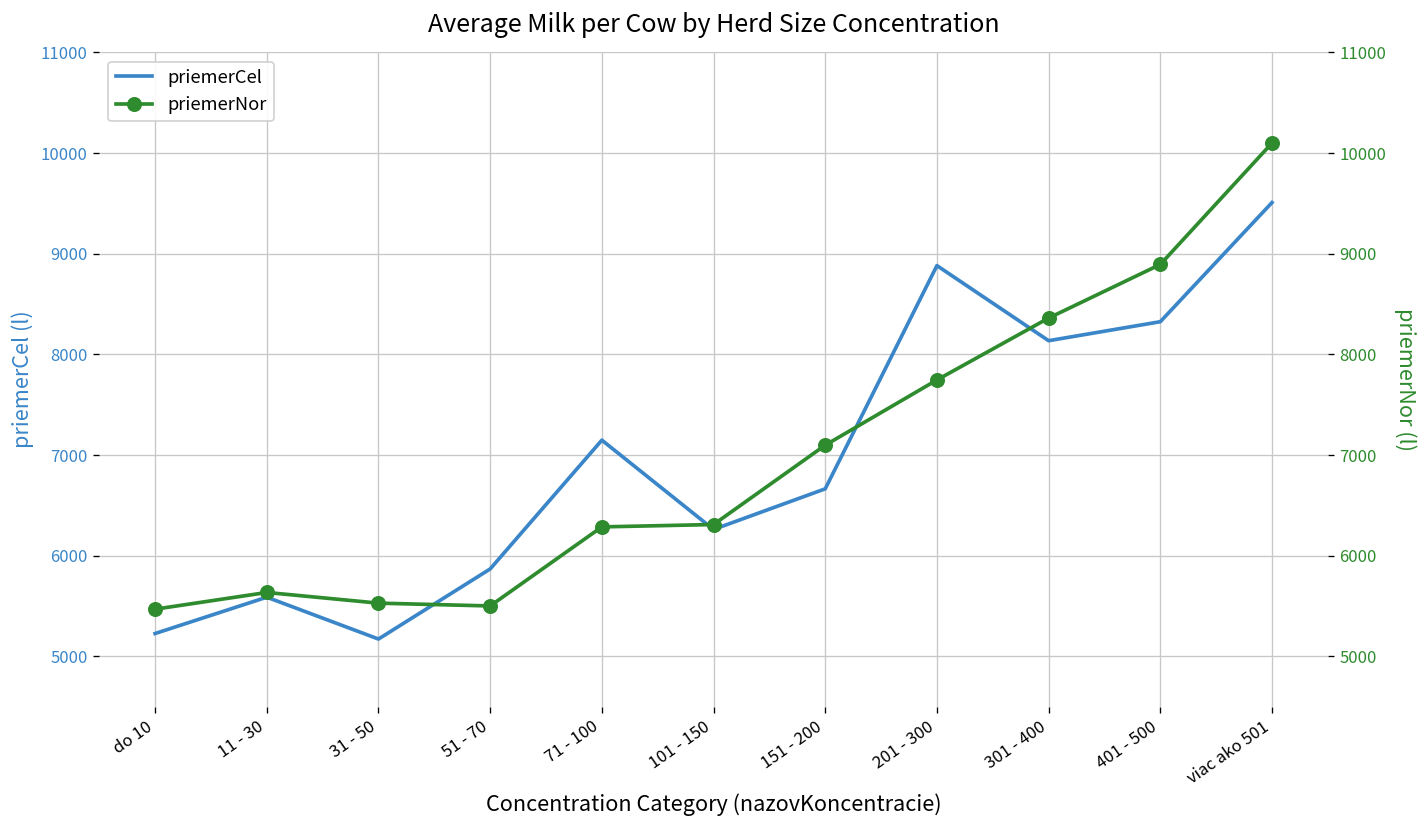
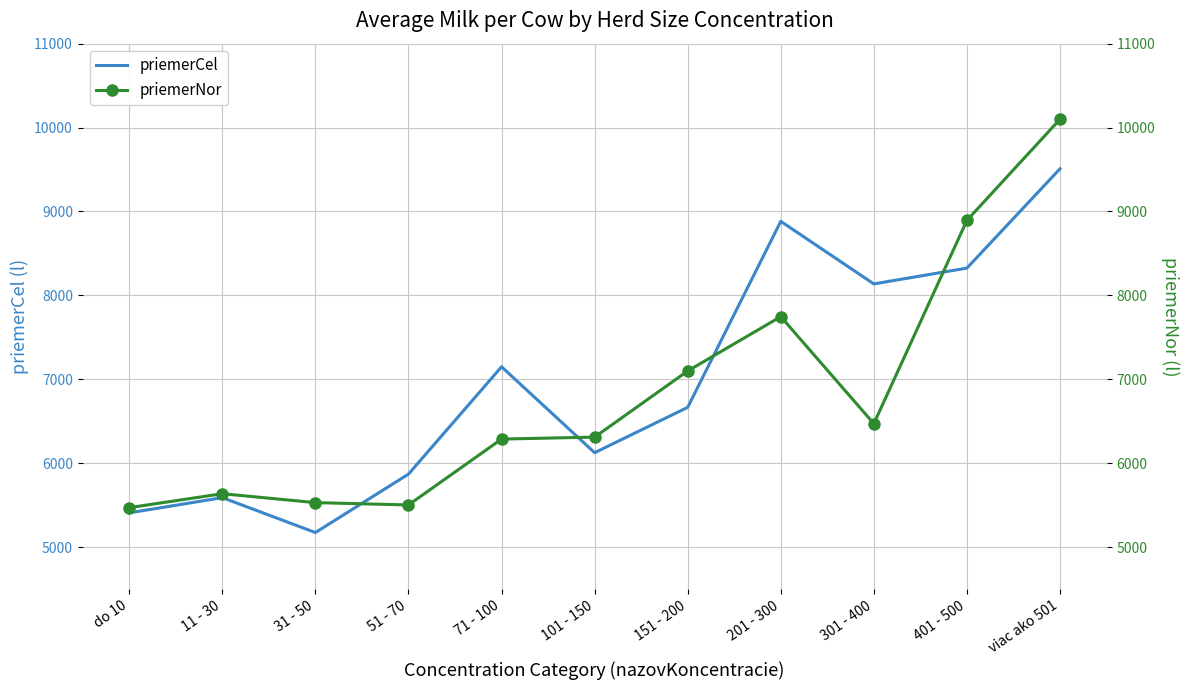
priemerCel, do 10: 5200 -> 5400
priemerCel, 101 - 150: 6300 -> 6100
priemerNor, 301 - 400: 8400 -> 6500
